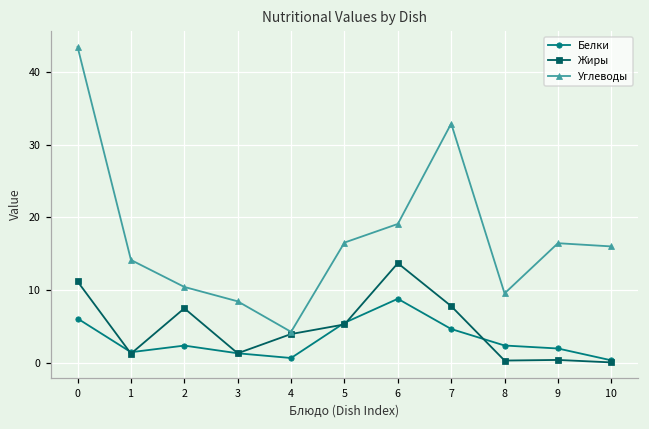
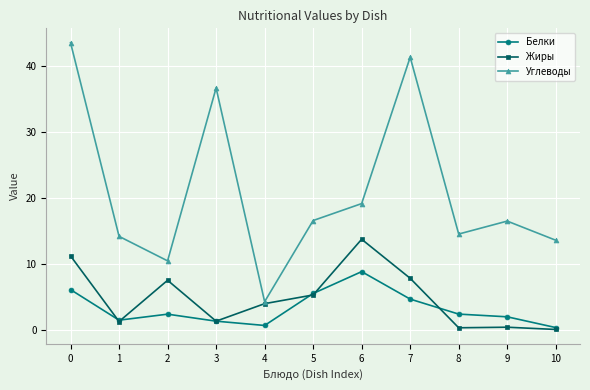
Углеводы, 3: 8 -> 37
Углеводы, 7: 33 -> 41
Углеводы, 8: 10 -> 14
Углеводы, 10: 16 -> 14
